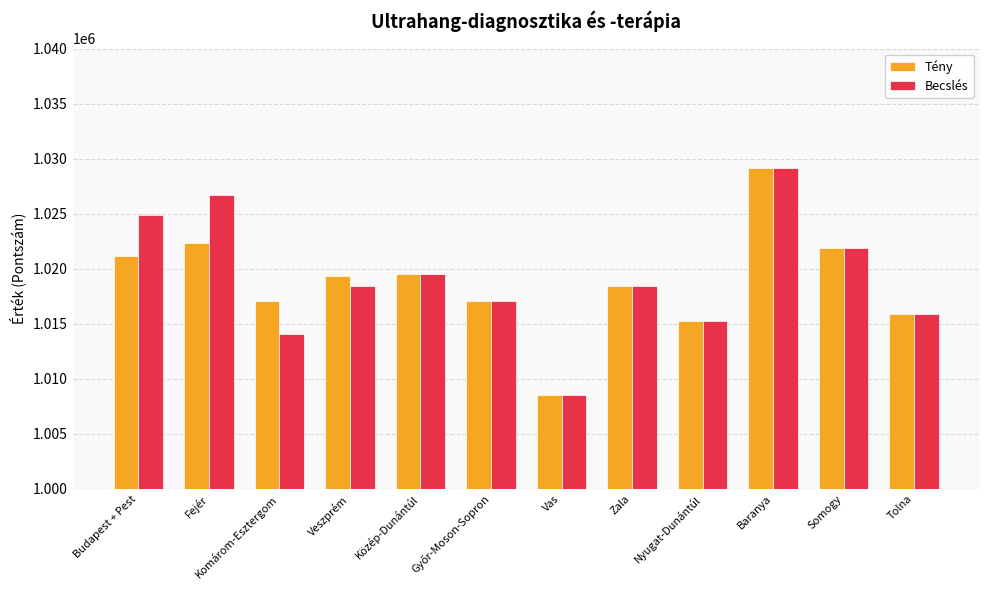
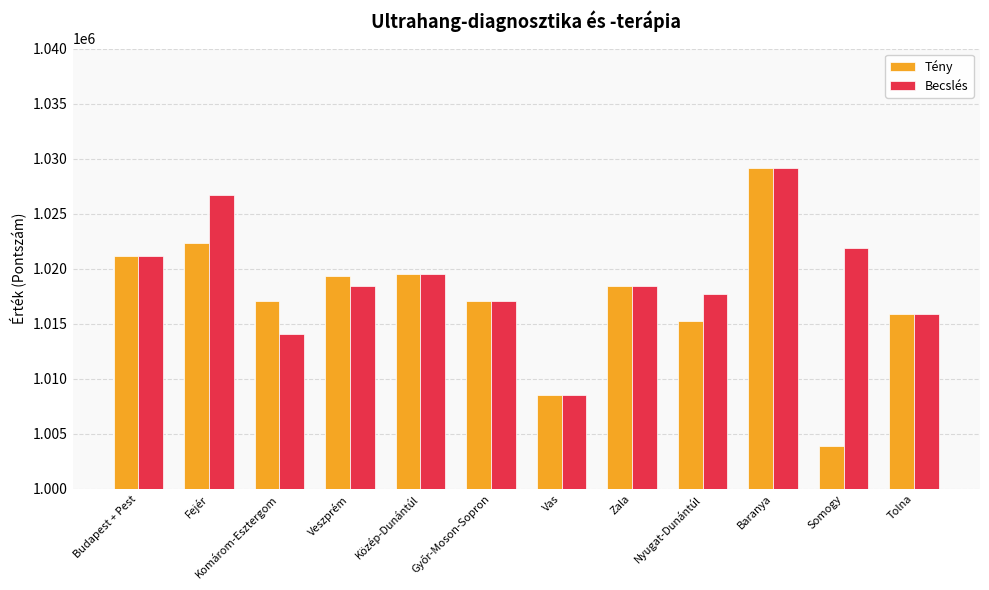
Becslés, Budapest + Pest: 1024900 -> 1021200
Becslés, Nyugat-Dunántúl: 1015200 -> 1017700
Tény, Somogy: 1021900 -> 1003900
